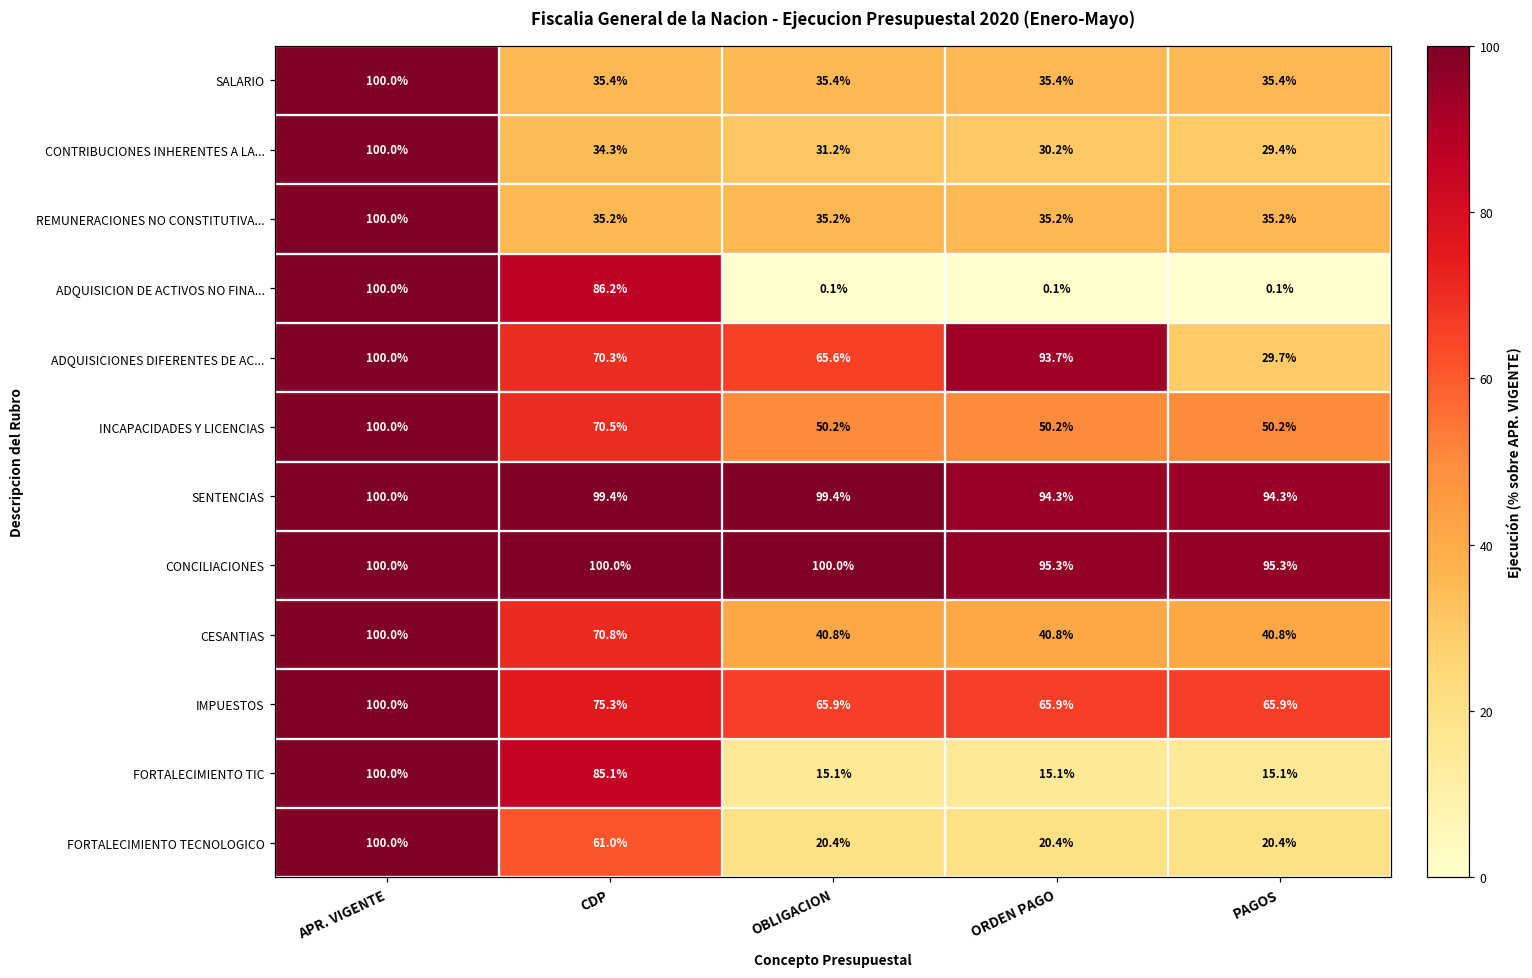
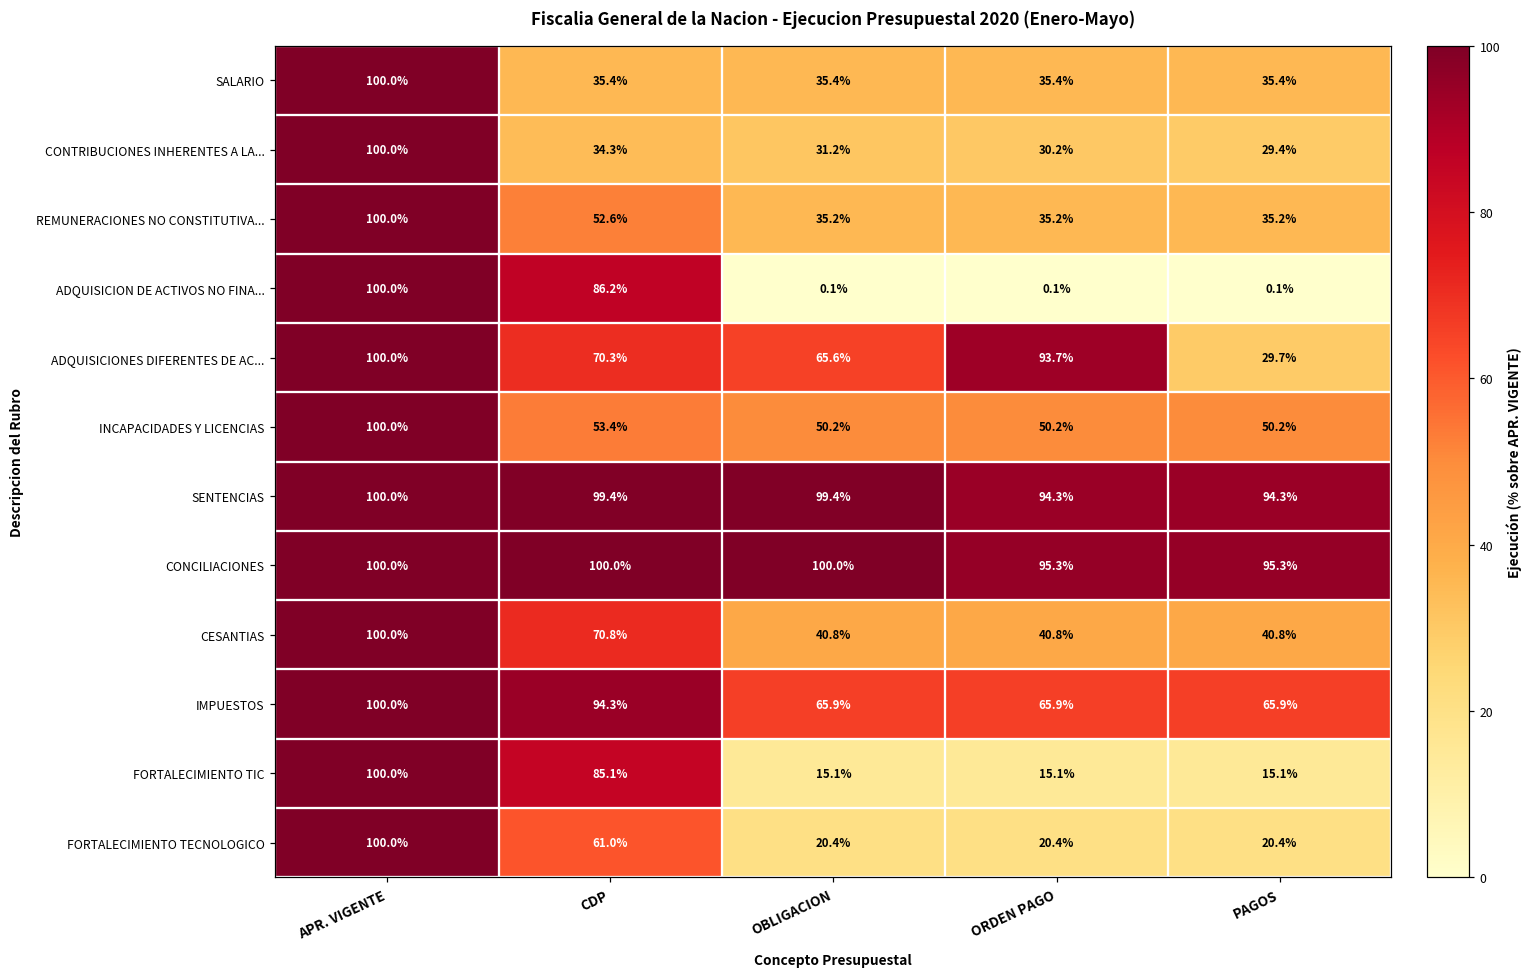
REMUNERACIONES NO CONSTITUTIVA..., CDP: 35.2% -> 52.6%
INCAPACIDADES Y LICENCIAS, CDP: 70.5% -> 53.4%
IMPUESTOS, CDP: 75.3% -> 94.3%
